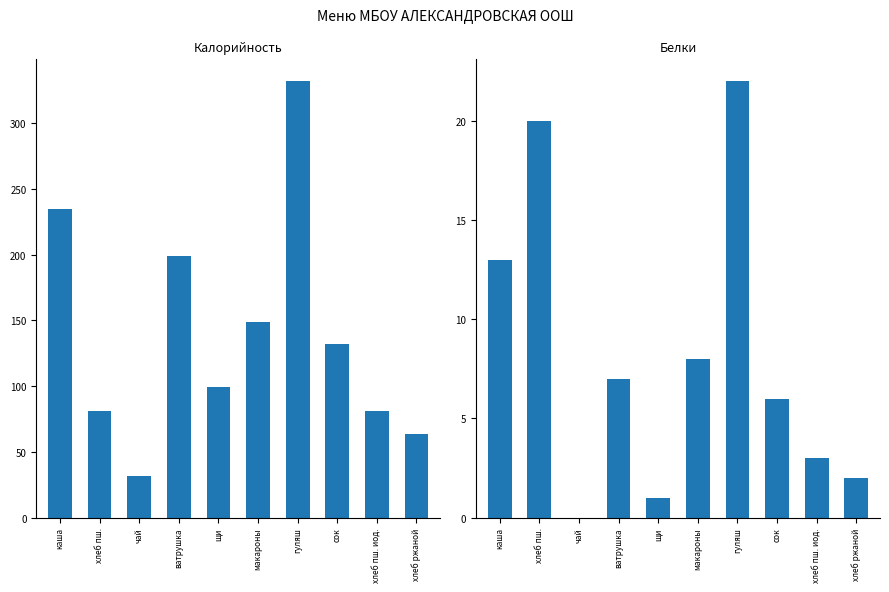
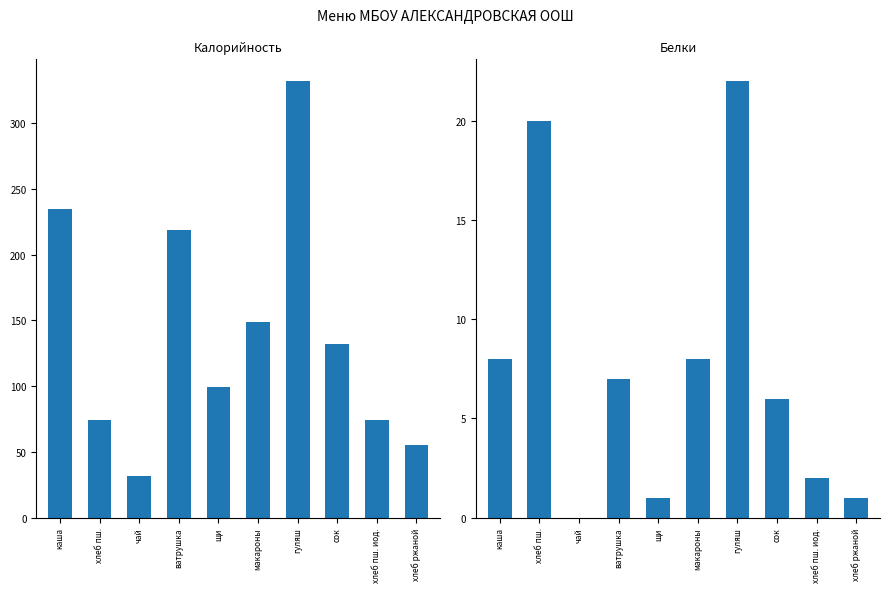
Калорийность, хлеб пш.: 81 -> 74
Калорийность, ватрушка: 199 -> 219
Калорийность, хлеб пш. иод.: 81 -> 74
Калорийность, хлеб ржаной: 64 -> 55
Белки, каша: 13 -> 8
Белки, хлеб пш. иод.: 3 -> 2
Белки, хлеб ржаной: 2 -> 1
